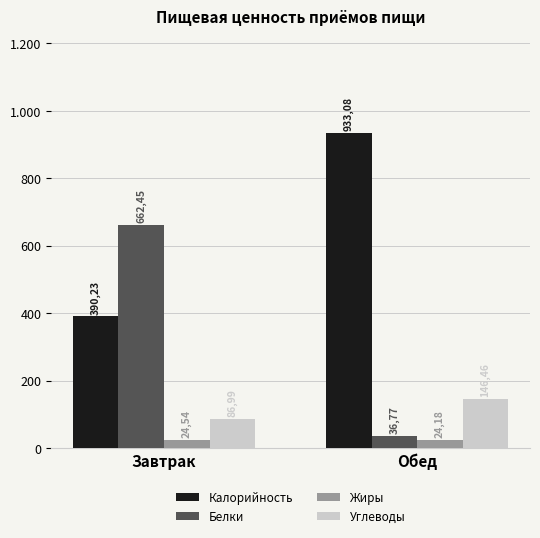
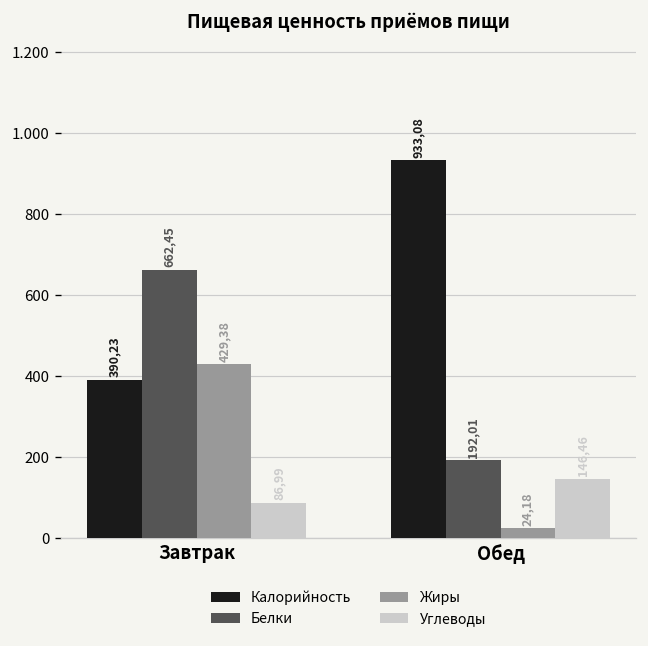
Жиры, Завтрак: 24,54 -> 429,38
Белки, Обед: 36,77 -> 192,01
